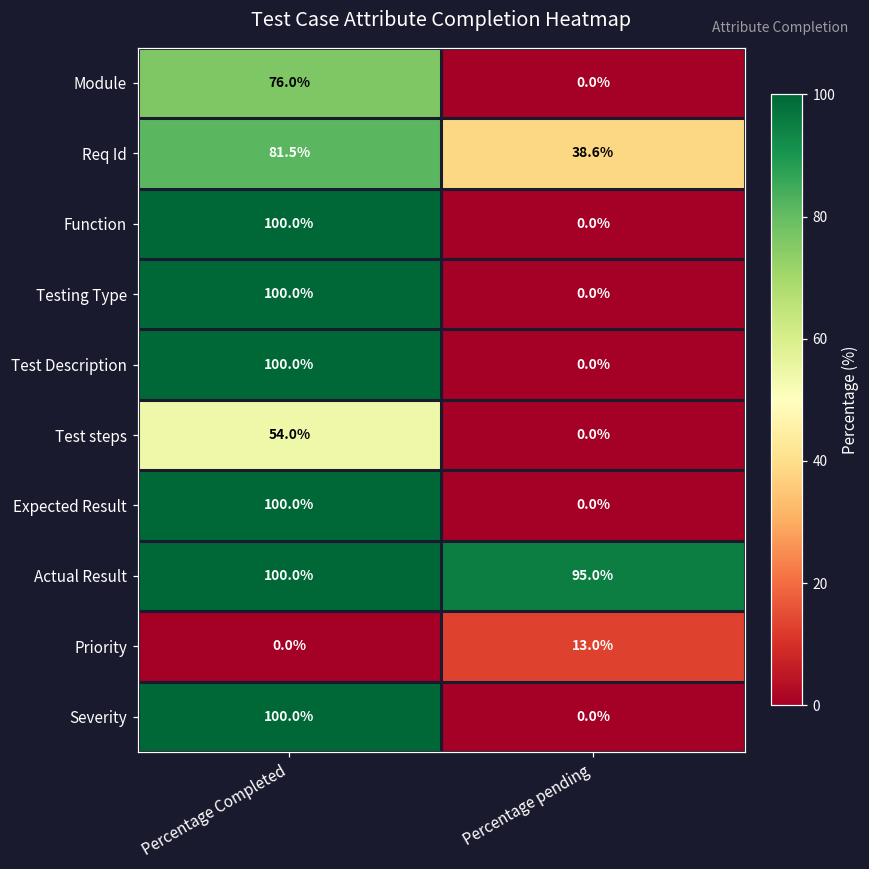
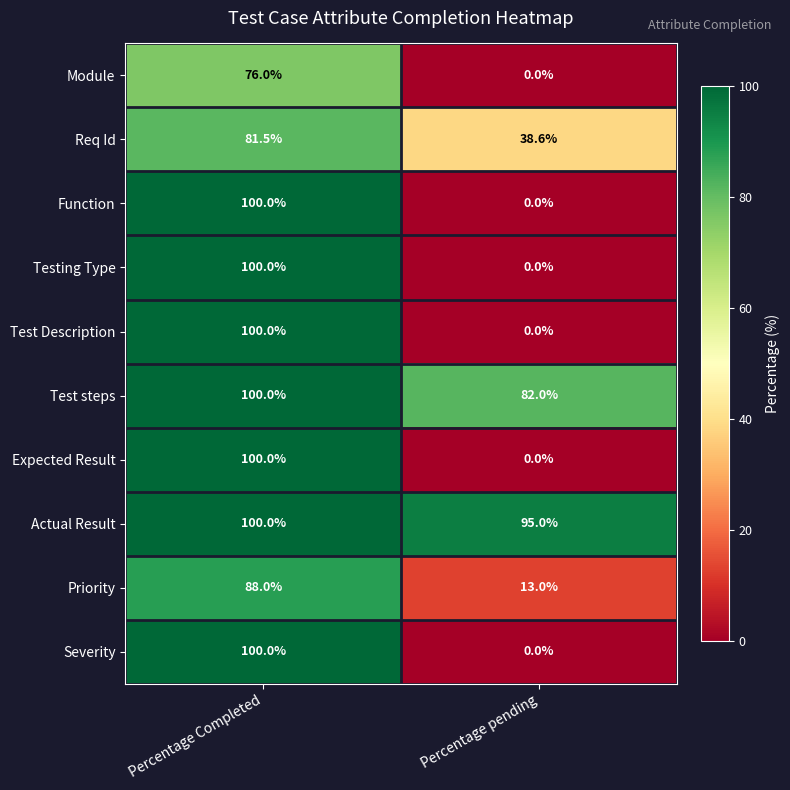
Test steps, Percentage Completed: 54.0% -> 100.0%
Test steps, Percentage pending: 0.0% -> 82.0%
Priority, Percentage Completed: 0.0% -> 88.0%
